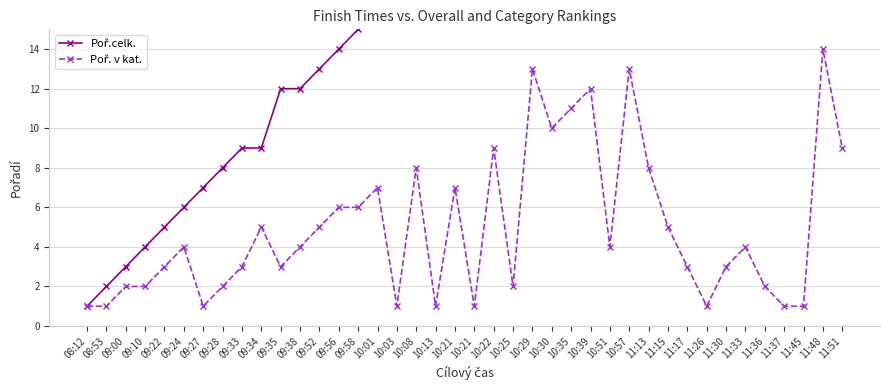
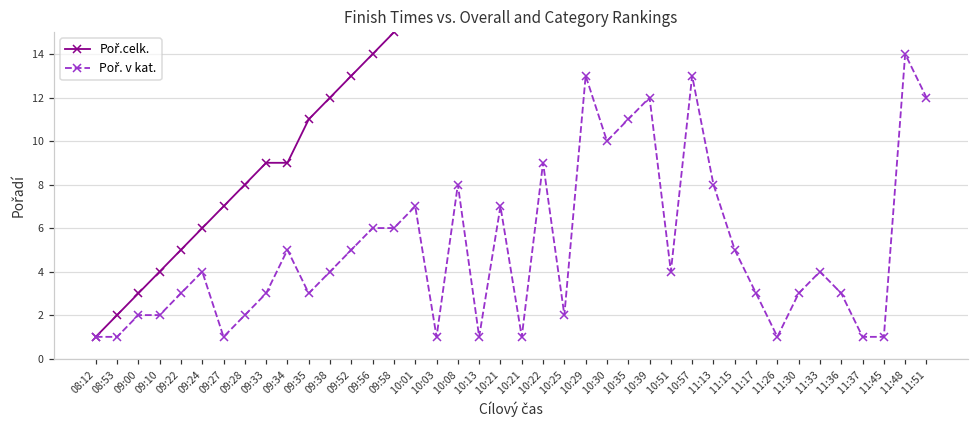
Poř.celk., 09:35: 12 -> 11
Poř. v kat., 11:36: 2 -> 3
Poř. v kat., 11:51: 9 -> 12
